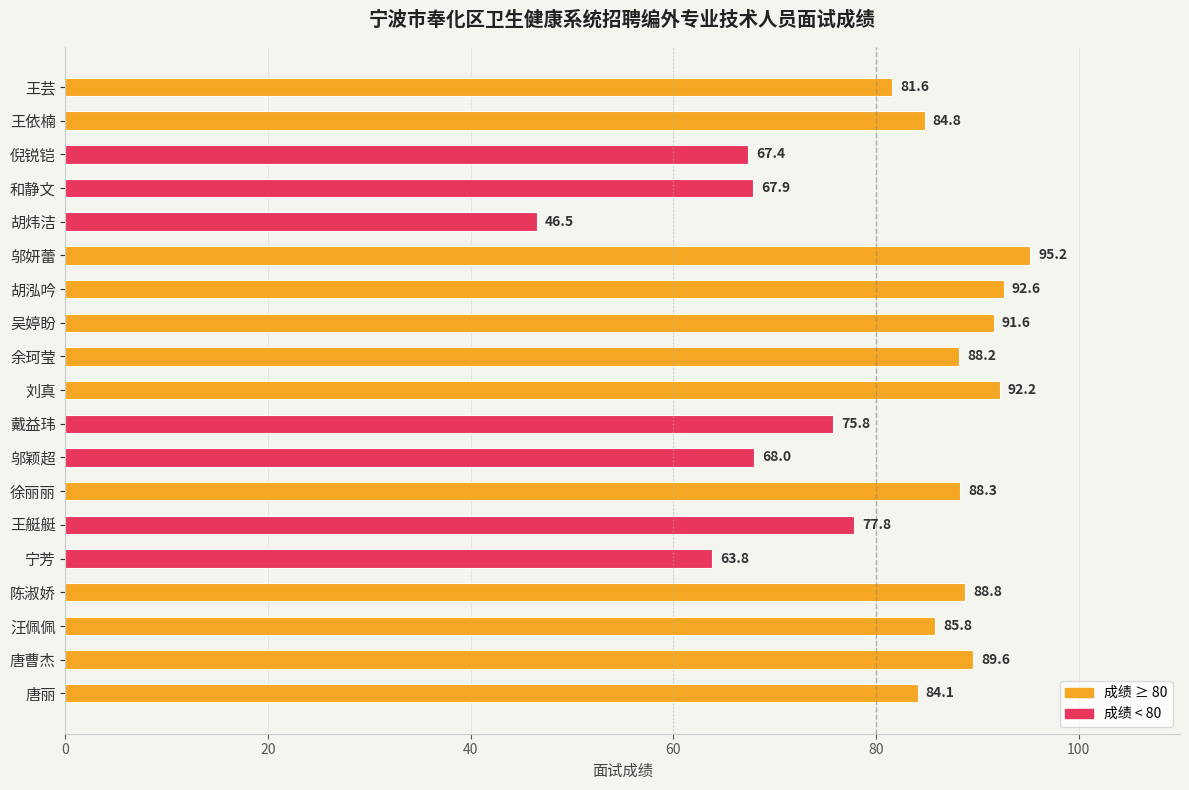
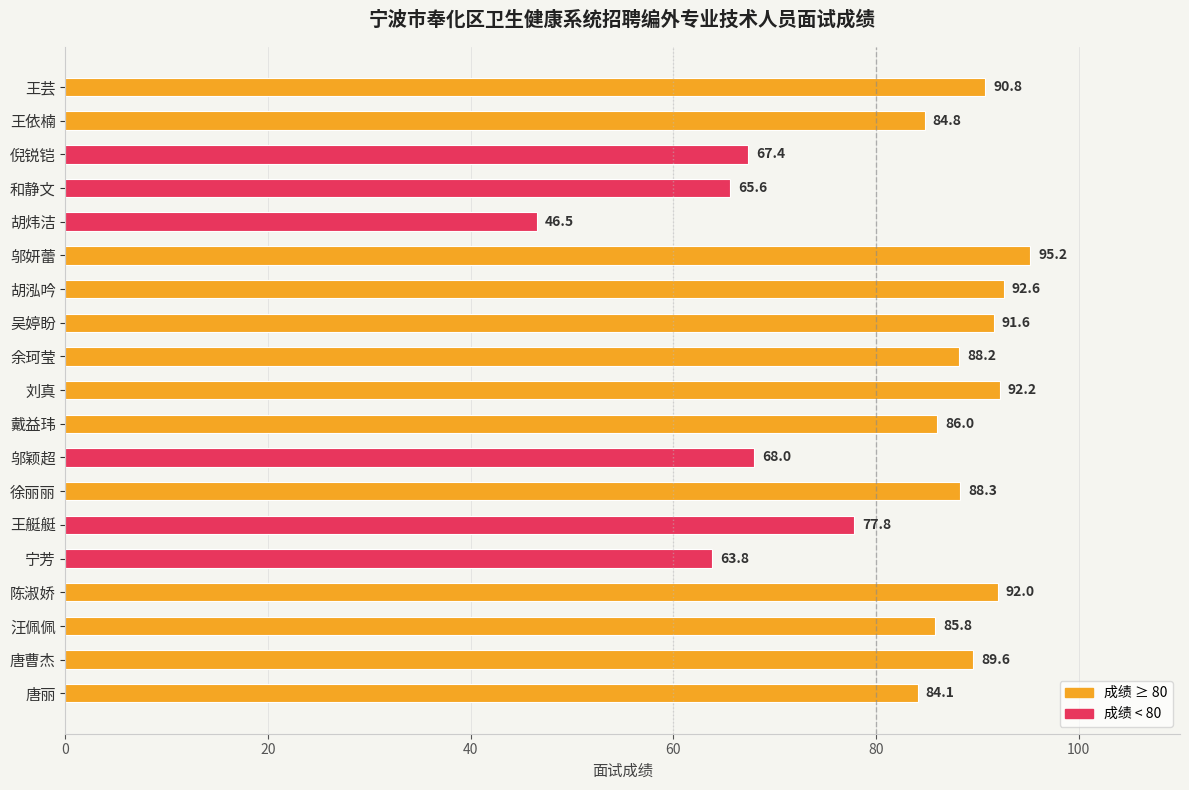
王芸: 81.6 -> 90.8
和静文: 67.9 -> 65.6
戴益玮: 75.8 -> 86.0
陈淑娇: 88.8 -> 92.0
